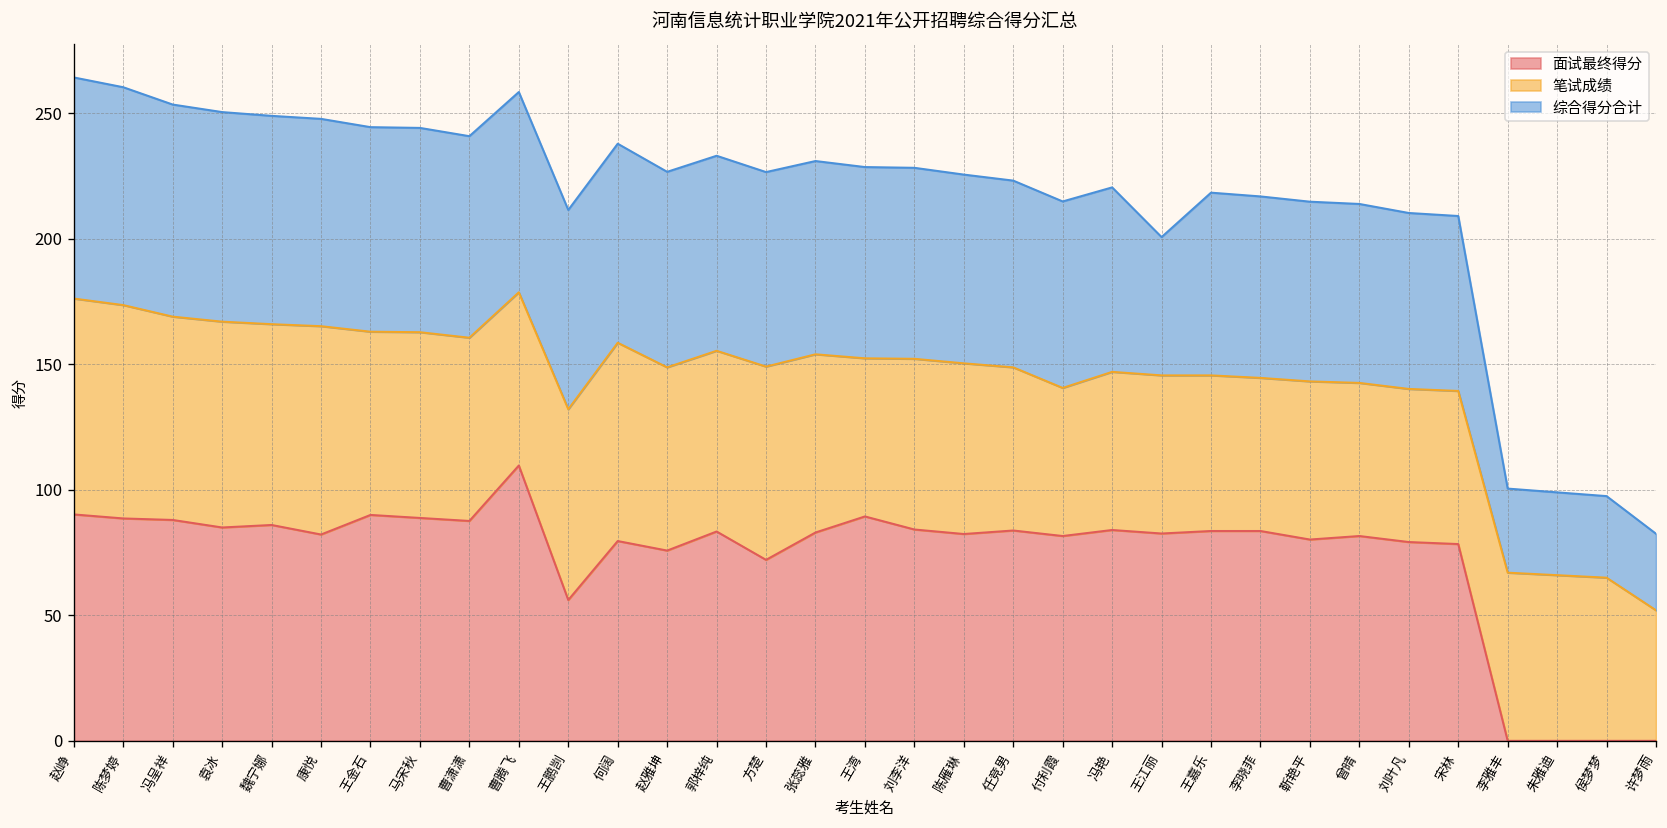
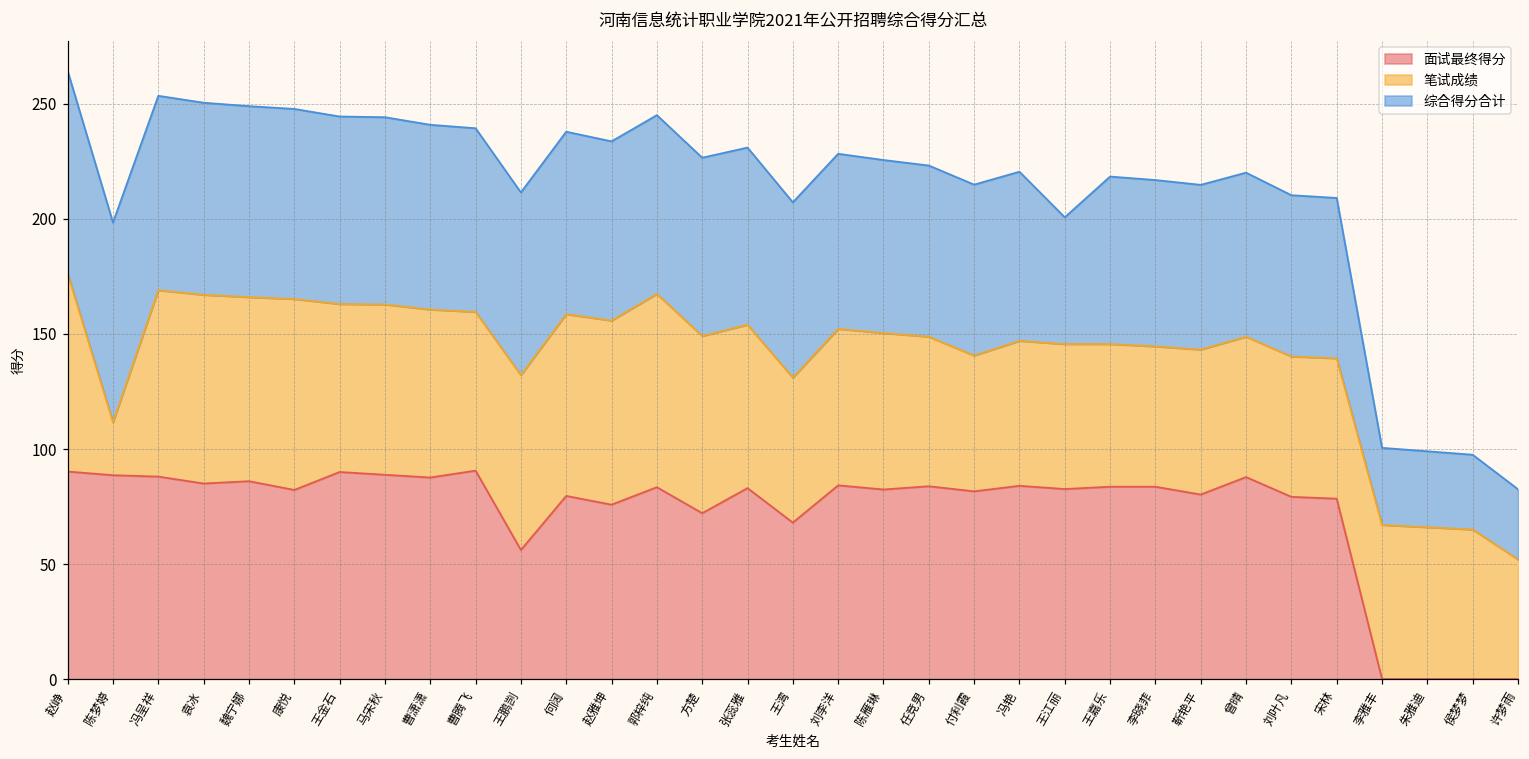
笔试成绩, 陈梦婷: 85 -> 23
面试最终得分, 曹腾飞: 110 -> 91
笔试成绩, 赵雅坤: 73 -> 80
笔试成绩, 郭梓纯: 72 -> 84
面试最终得分, 王湾: 89 -> 68
面试最终得分, 曾晴: 82 -> 88
